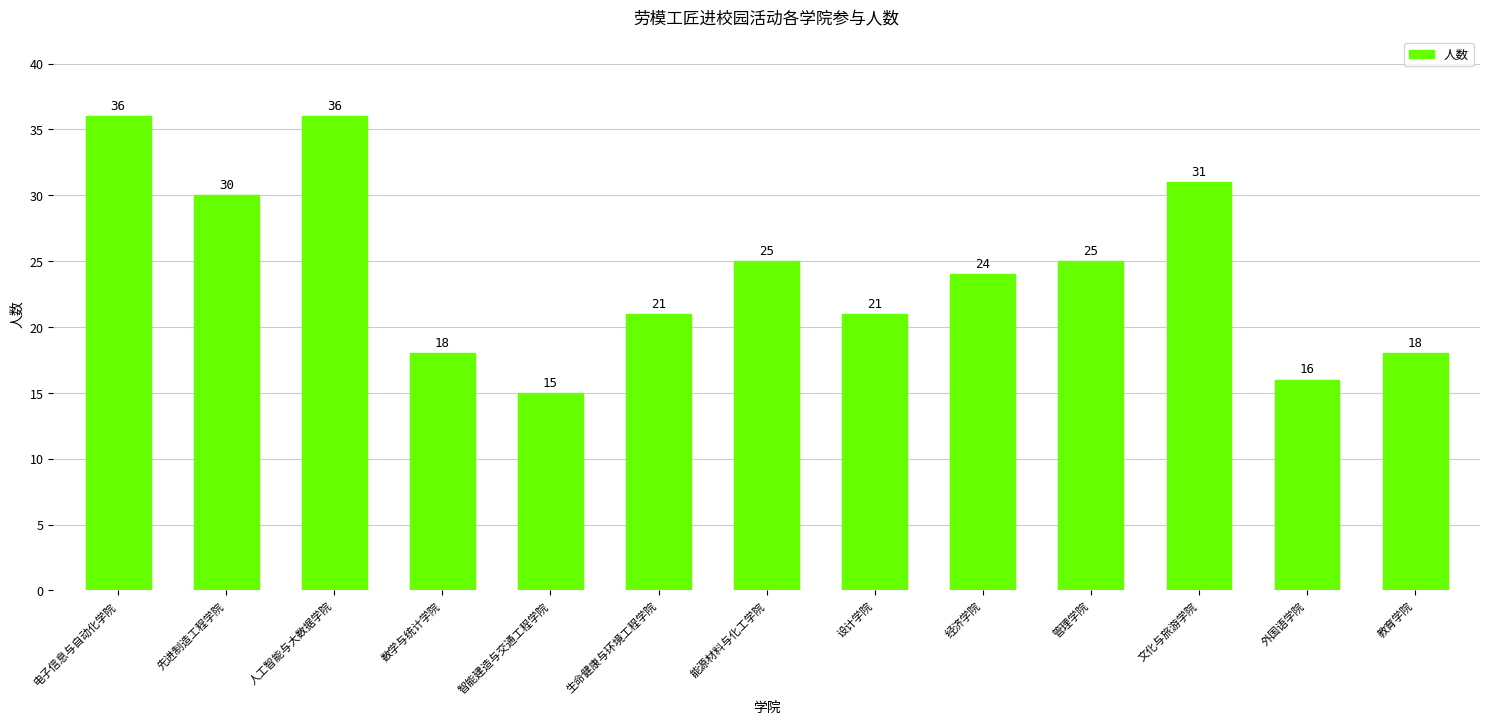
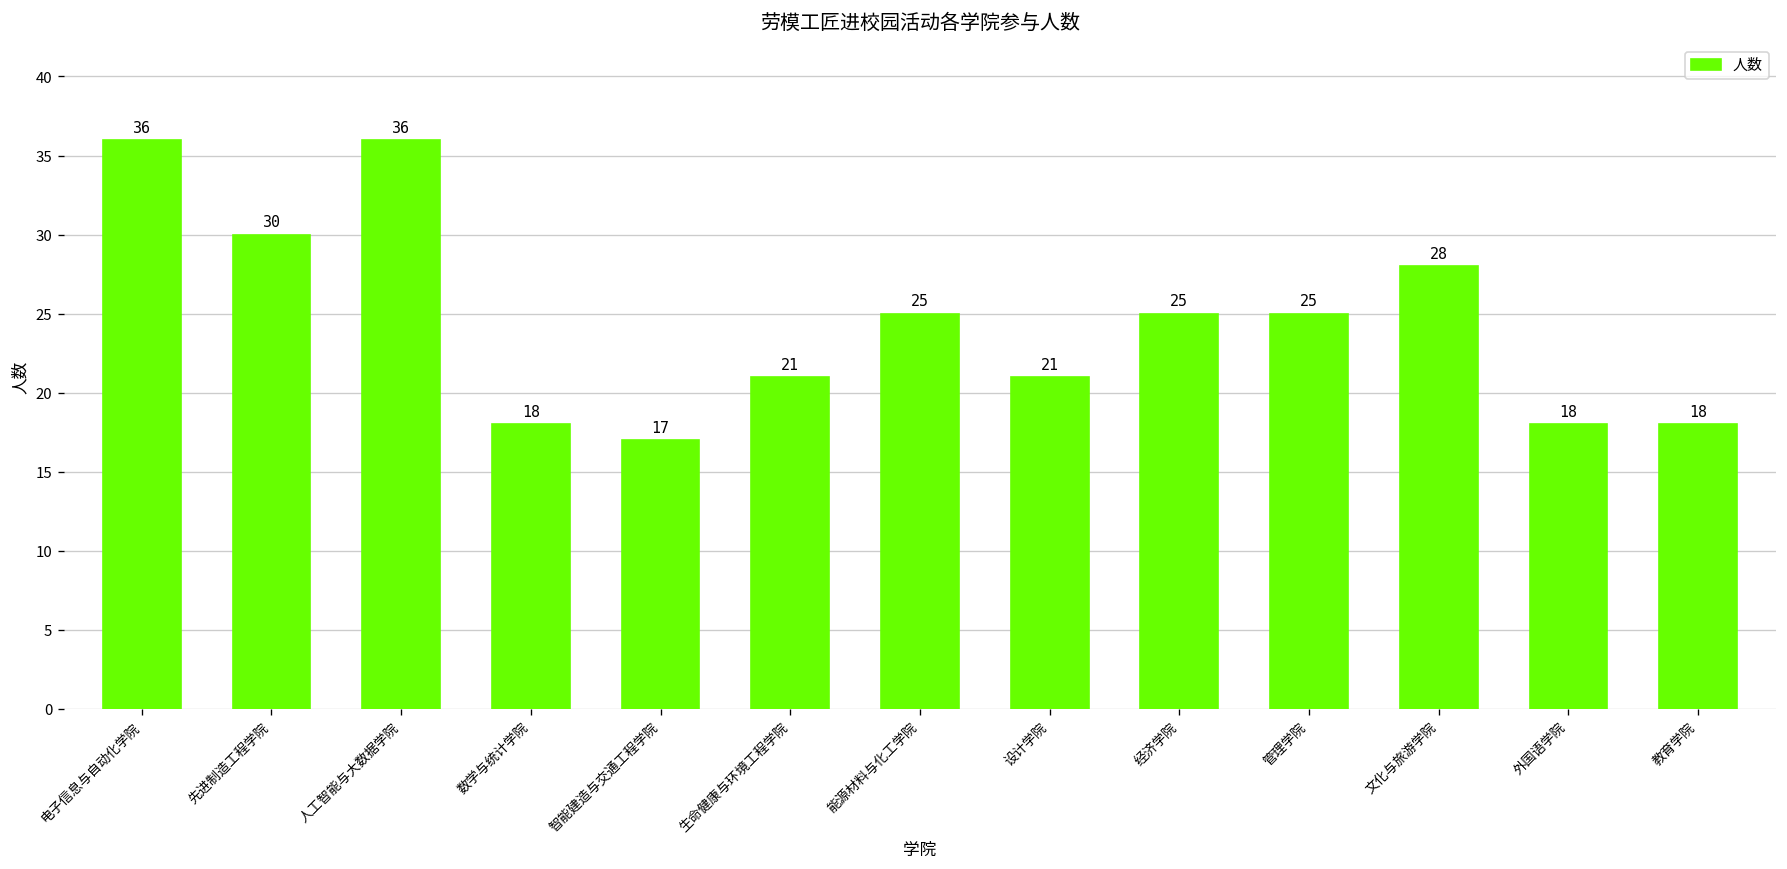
智能建造与交通工程学院: 15 -> 17
经济学院: 24 -> 25
文化与旅游学院: 31 -> 28
外国语学院: 16 -> 18
